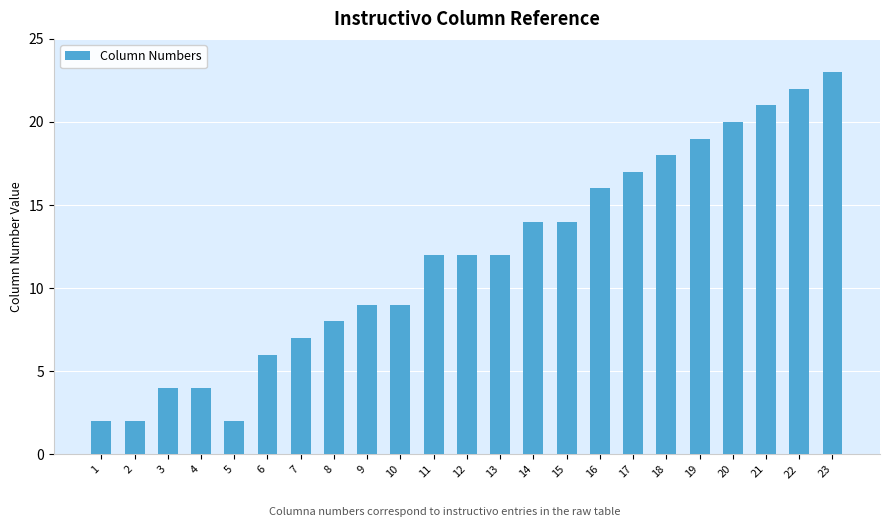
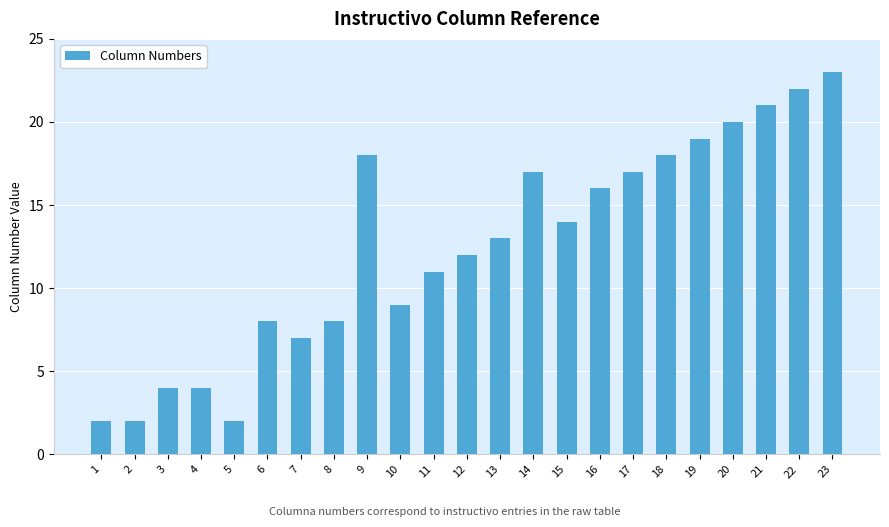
6: 6 -> 8
9: 9 -> 18
11: 12 -> 11
13: 12 -> 13
14: 14 -> 17
